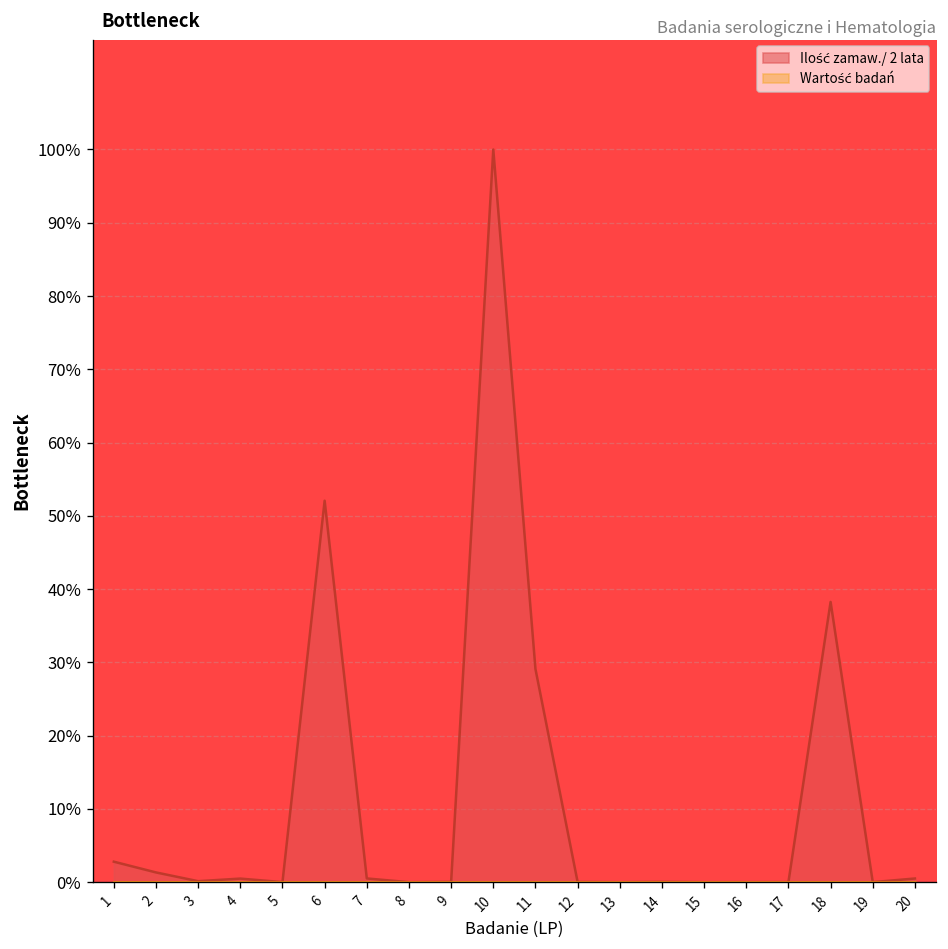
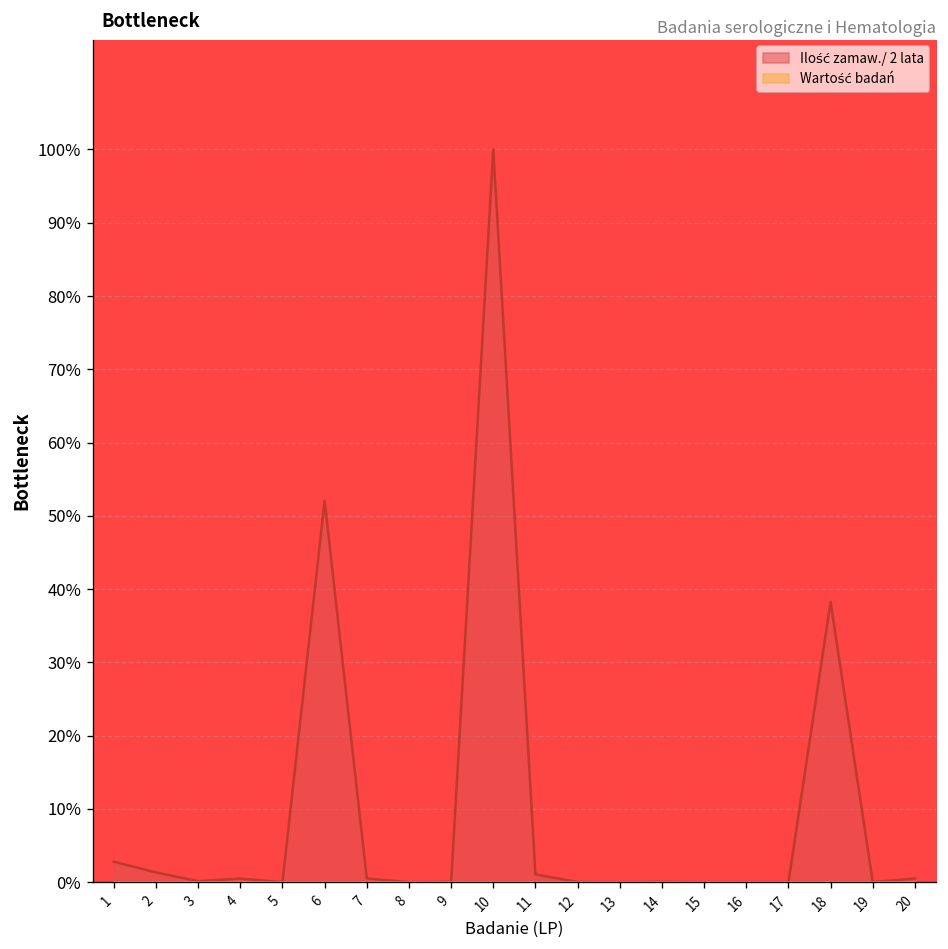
Ilość zamaw./ 2 lata, 11: 29% -> 1%
